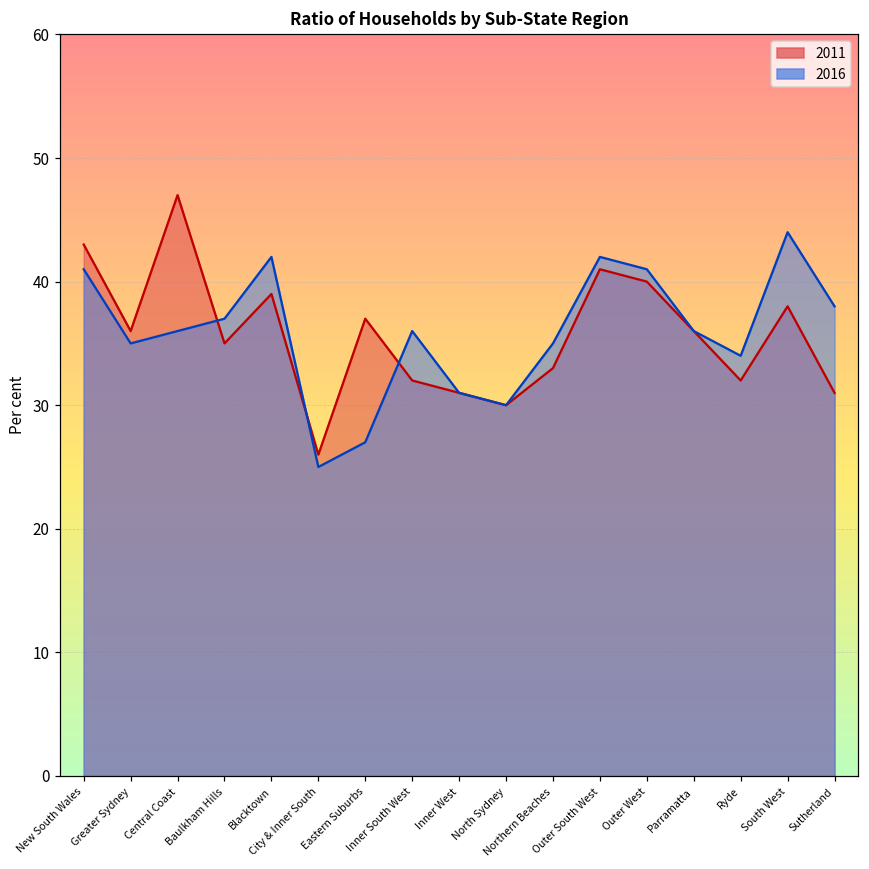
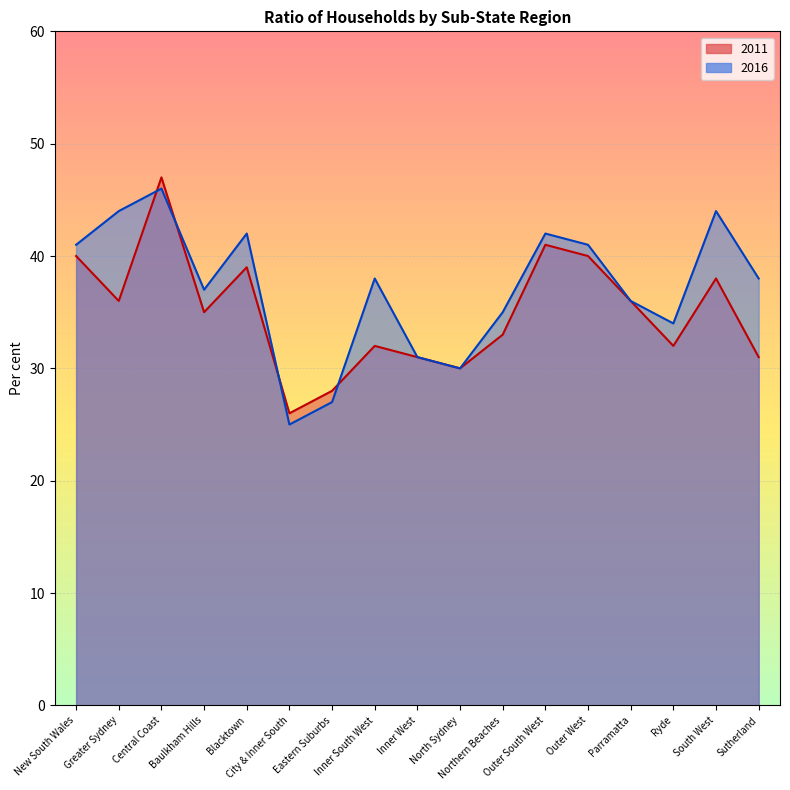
2011, New South Wales: 43 -> 40
2016, Greater Sydney: 35 -> 44
2016, Central Coast: 36 -> 46
2011, Eastern Suburbs: 37 -> 28
2016, Inner South West: 36 -> 38
